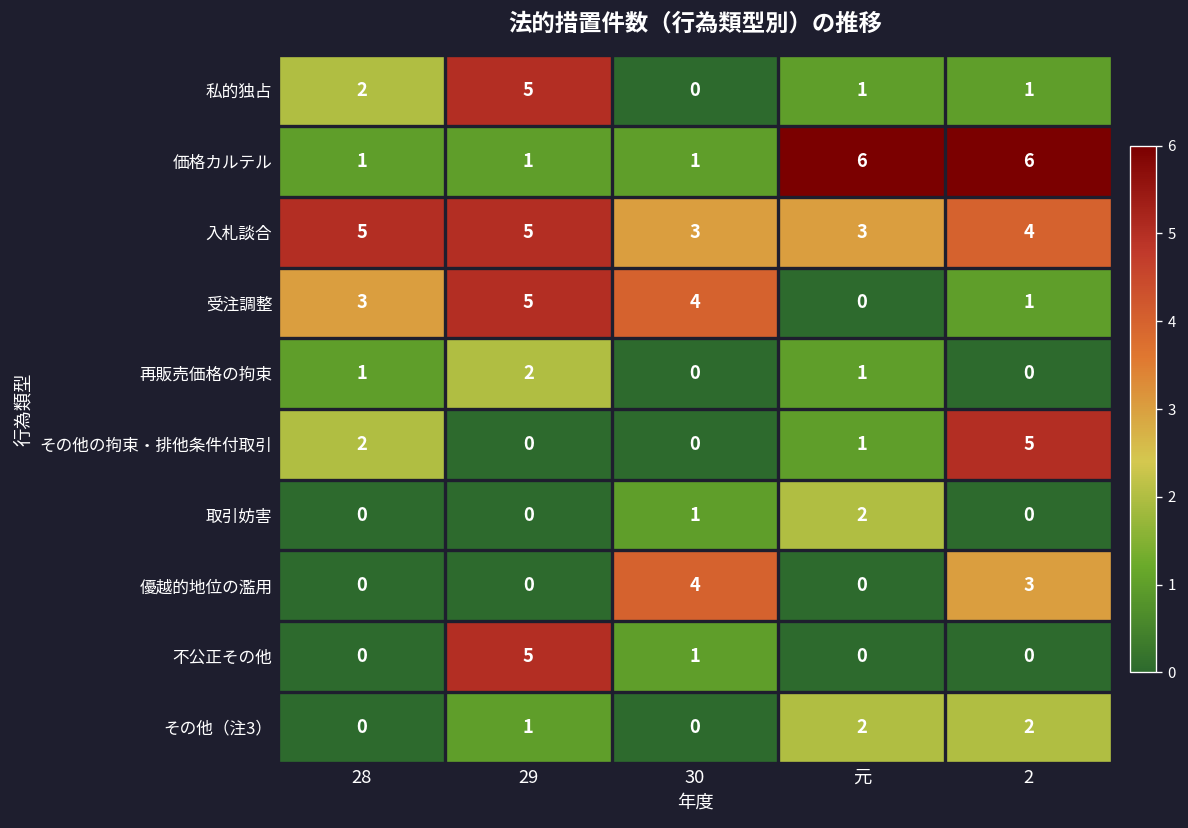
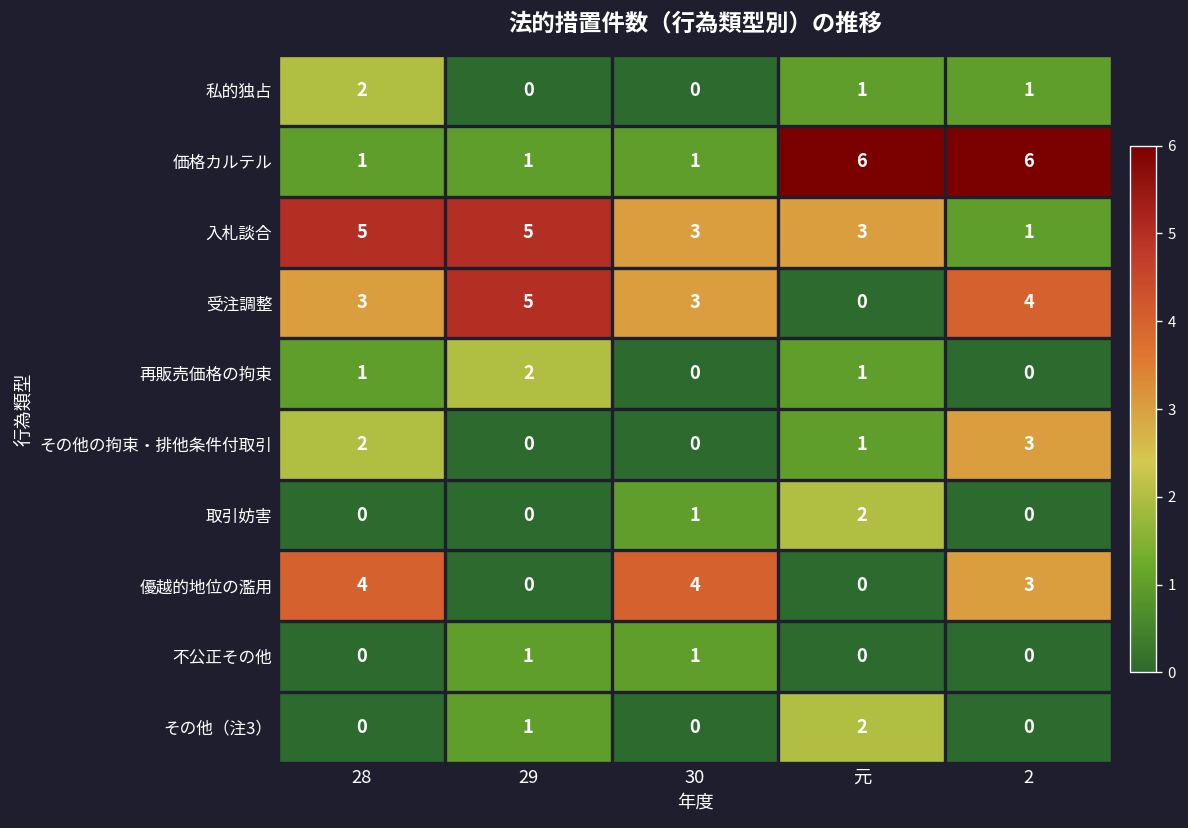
私的独占, 29: 5 -> 0
入札談合, 2: 4 -> 1
受注調整, 30: 4 -> 3
受注調整, 2: 1 -> 4
その他の拘束・排他条件付取引, 2: 5 -> 3
優越的地位の濫用, 28: 0 -> 4
不公正その他, 29: 5 -> 1
その他（注3）, 2: 2 -> 0
